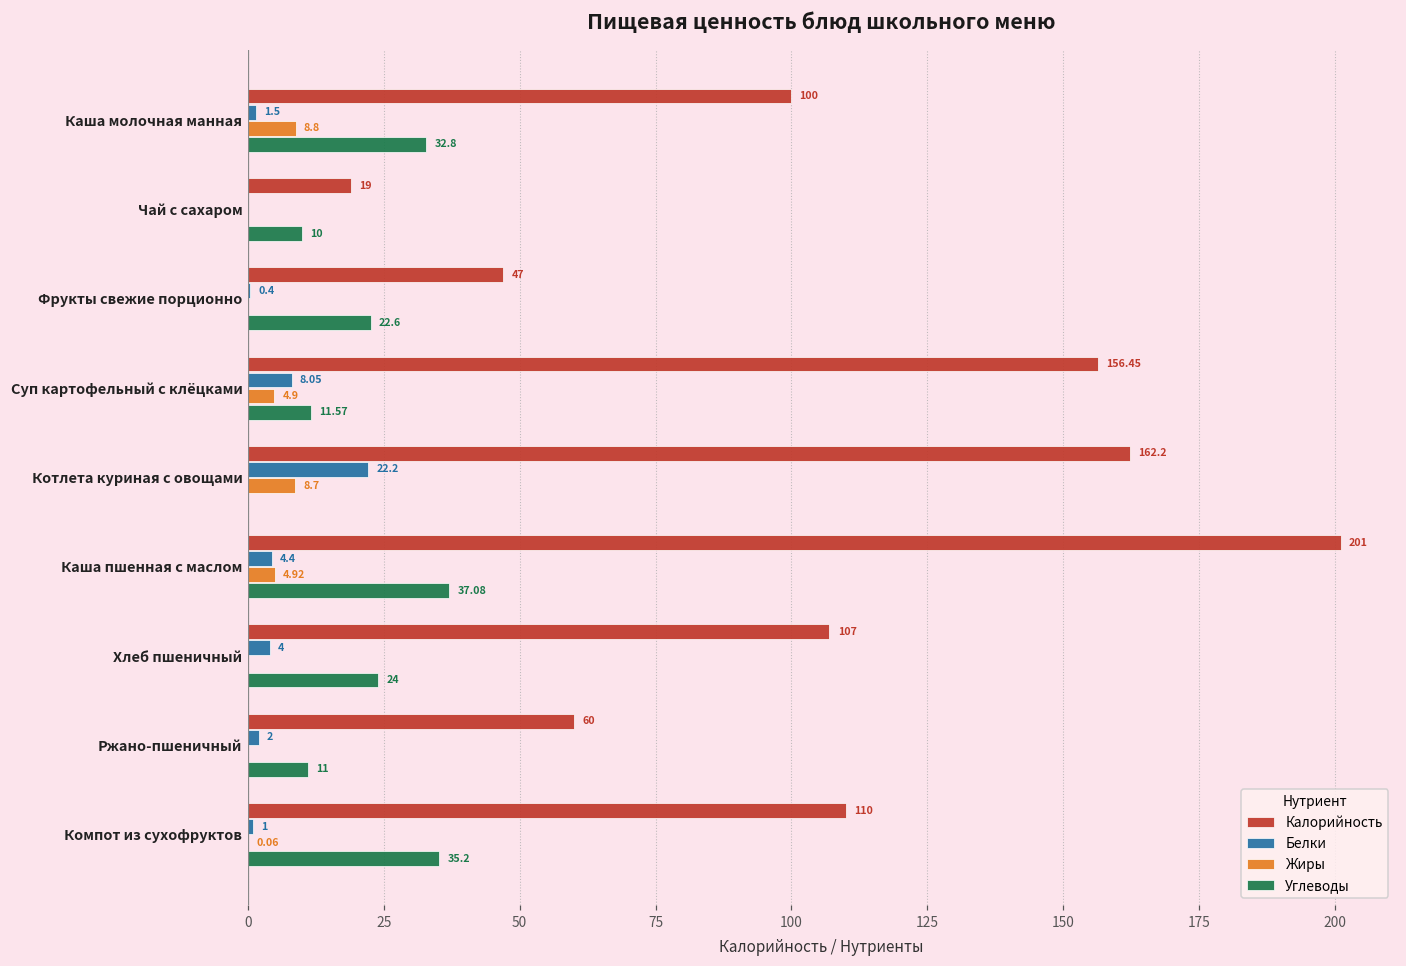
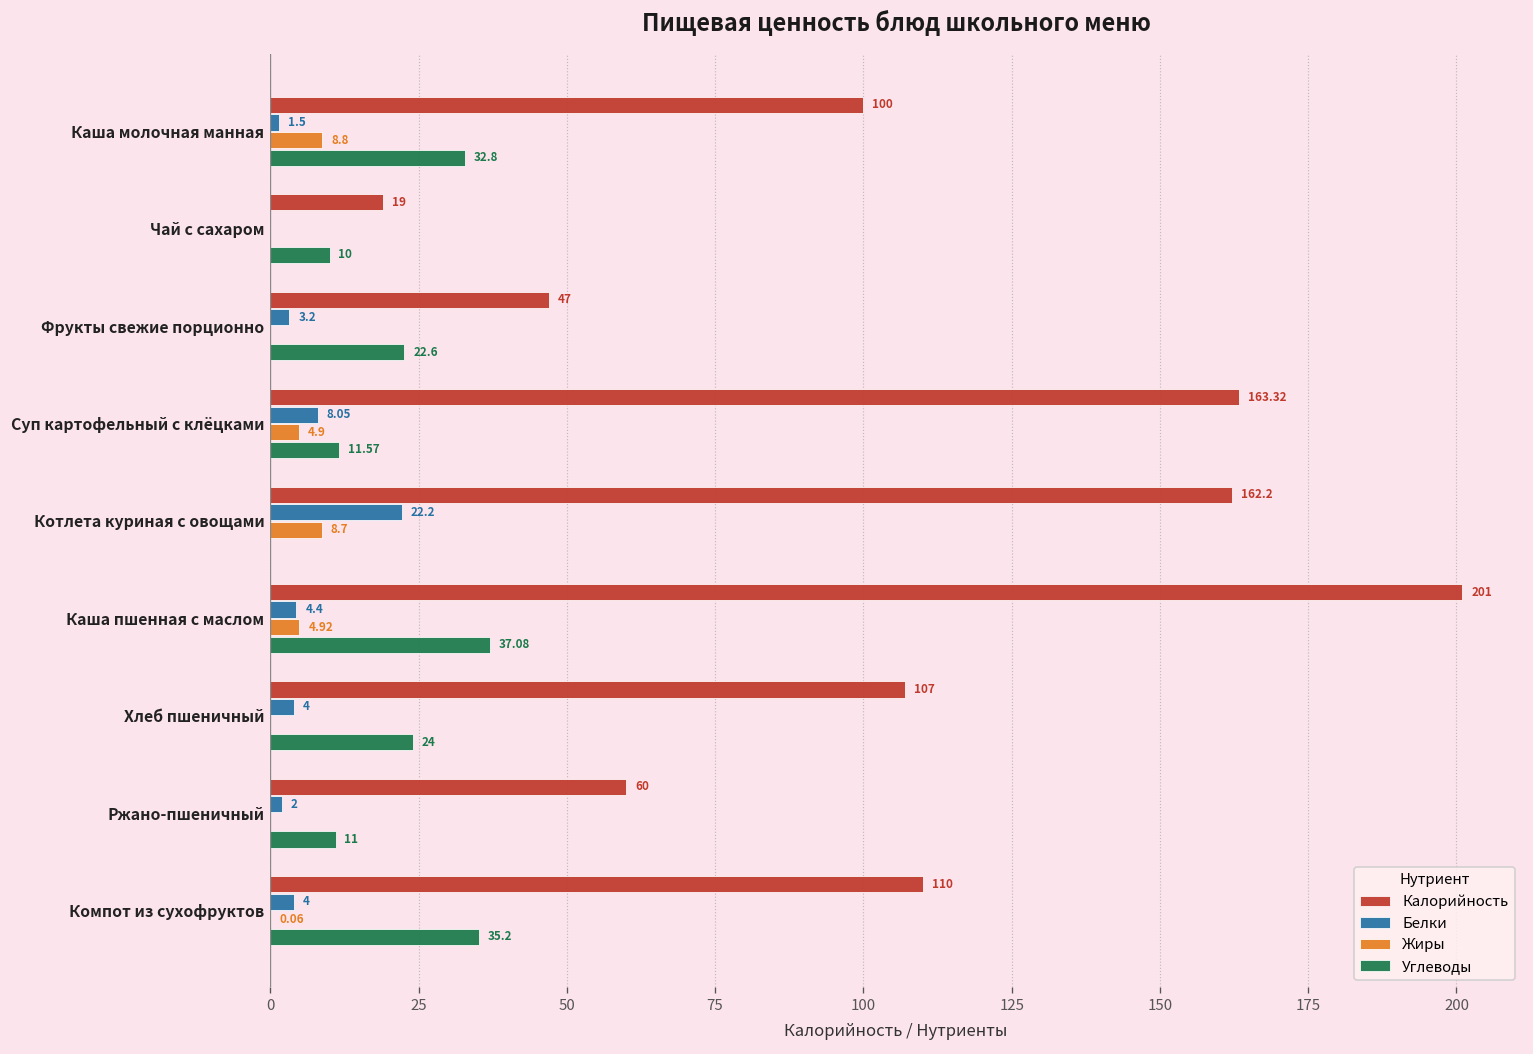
Белки, Фрукты свежие порционно: 0.4 -> 3.2
Калорийность, Суп картофельный с клёцками: 156.45 -> 163.32
Белки, Компот из сухофруктов: 1 -> 4
